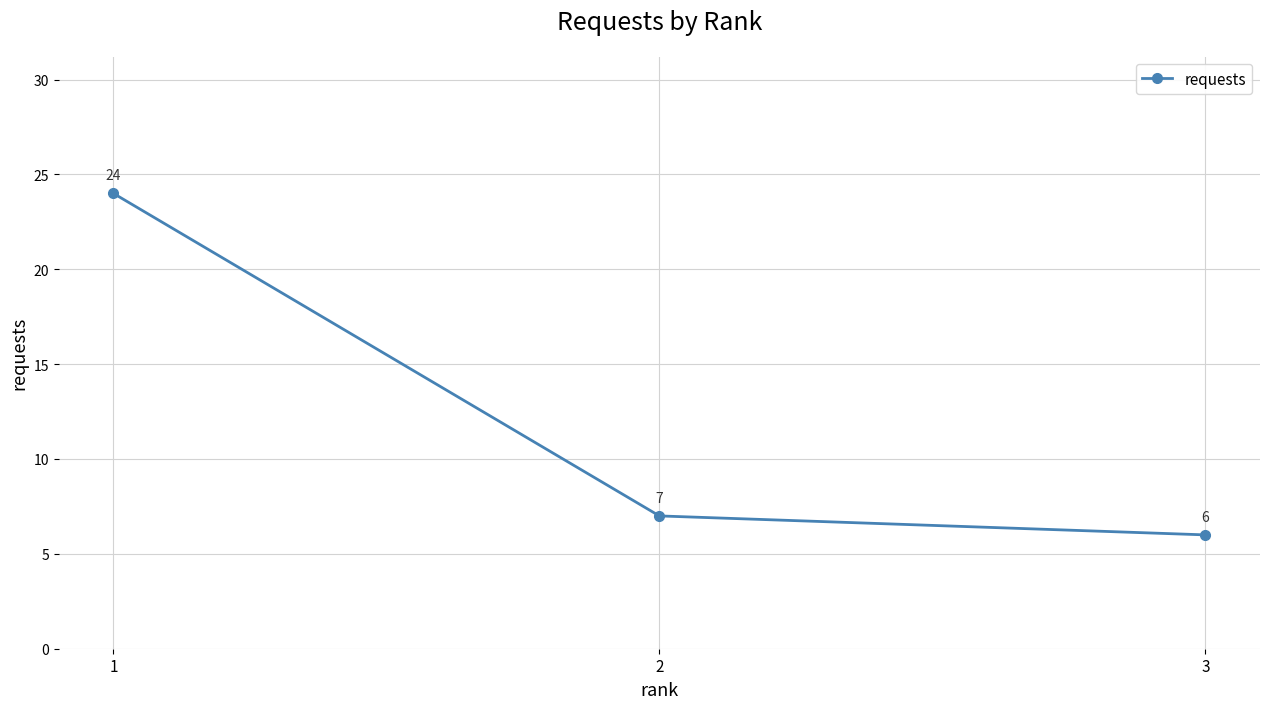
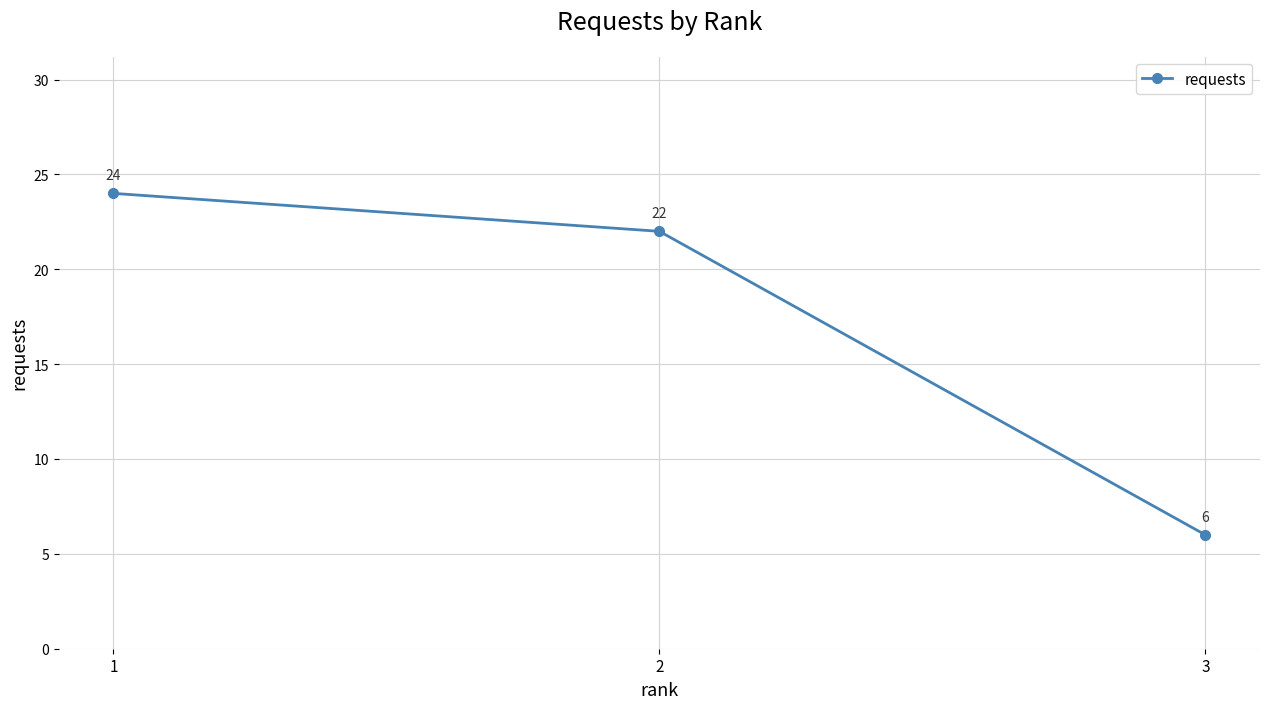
2: 7 -> 22
